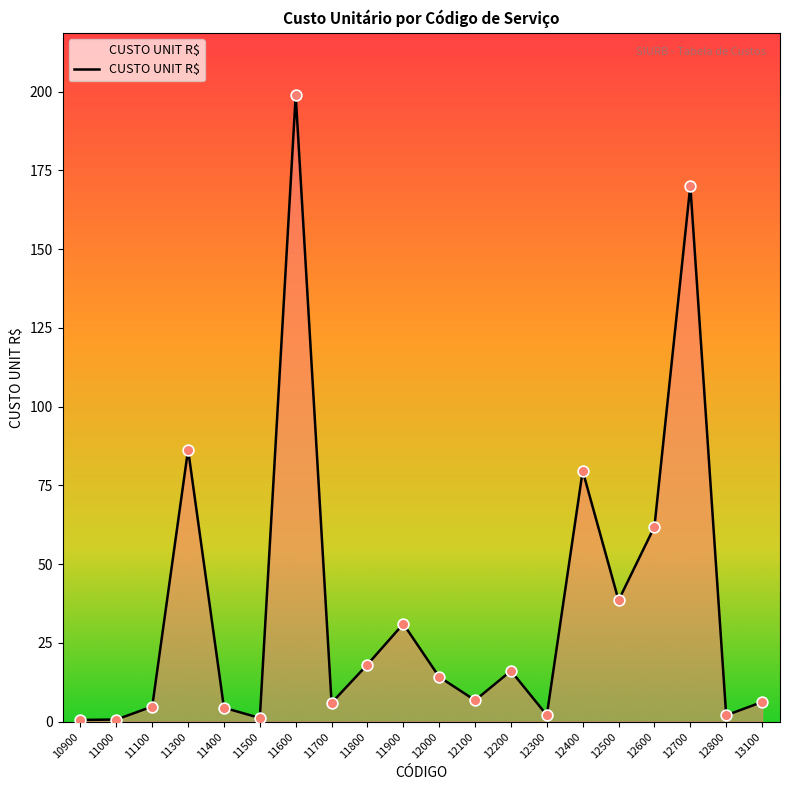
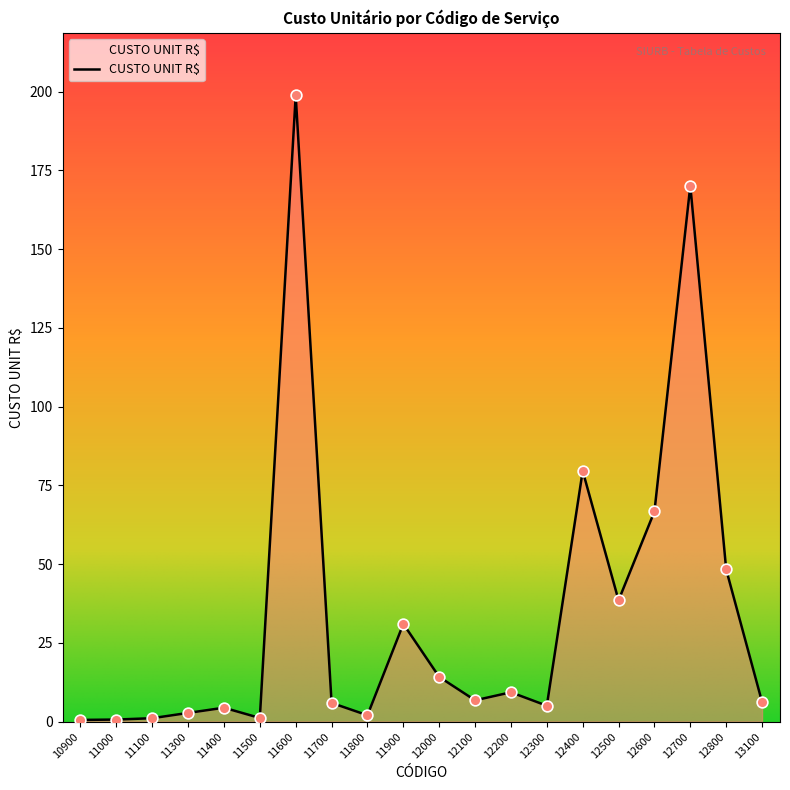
11100: 5 -> 1
11300: 86 -> 3
11800: 18 -> 2
12200: 16 -> 9
12300: 2 -> 5
12600: 62 -> 67
12800: 2 -> 48
